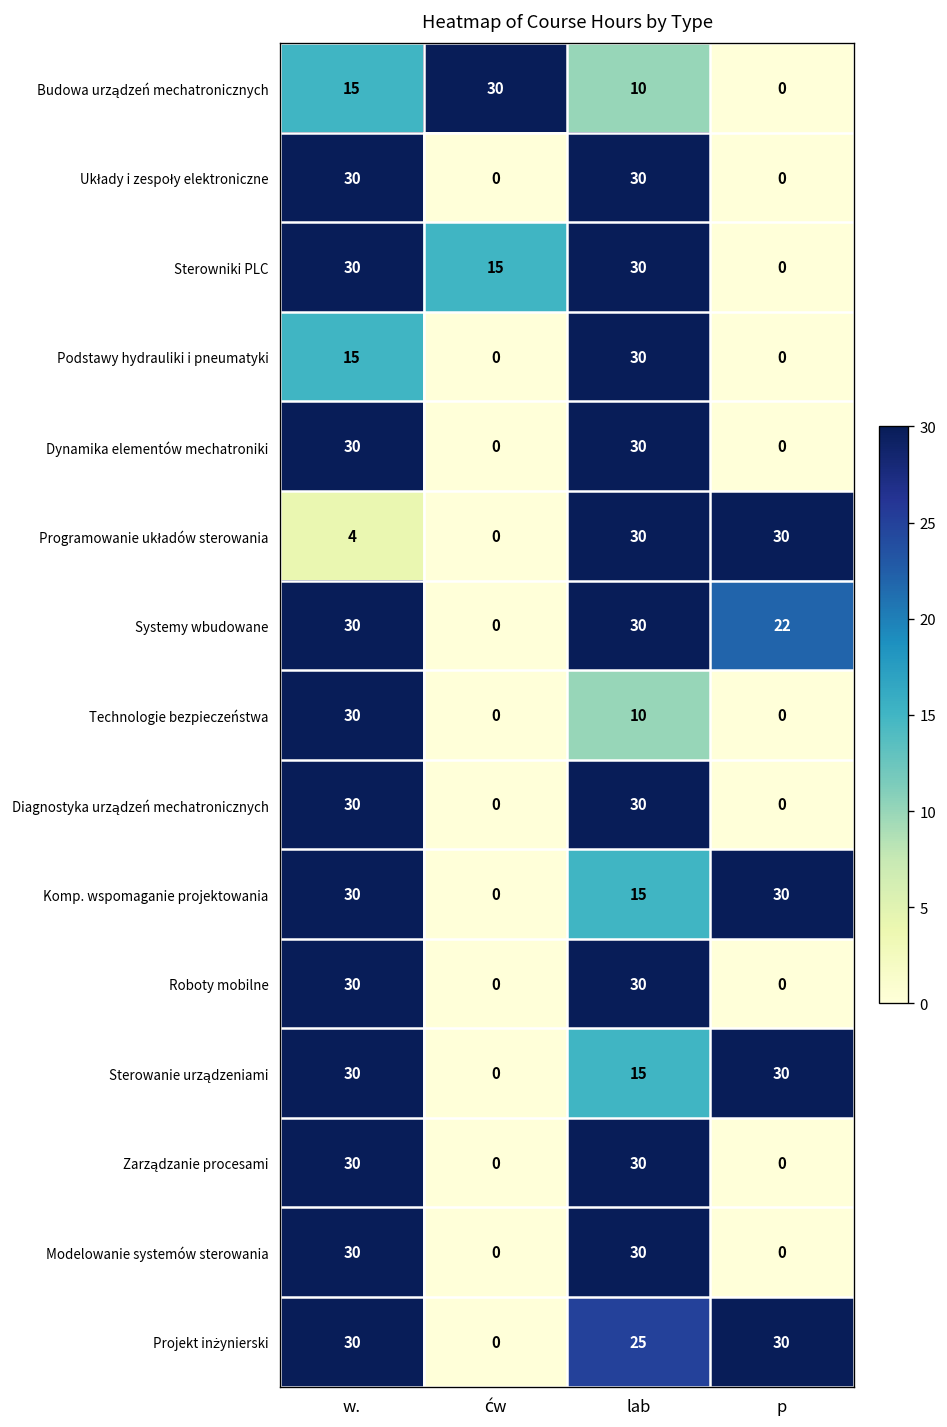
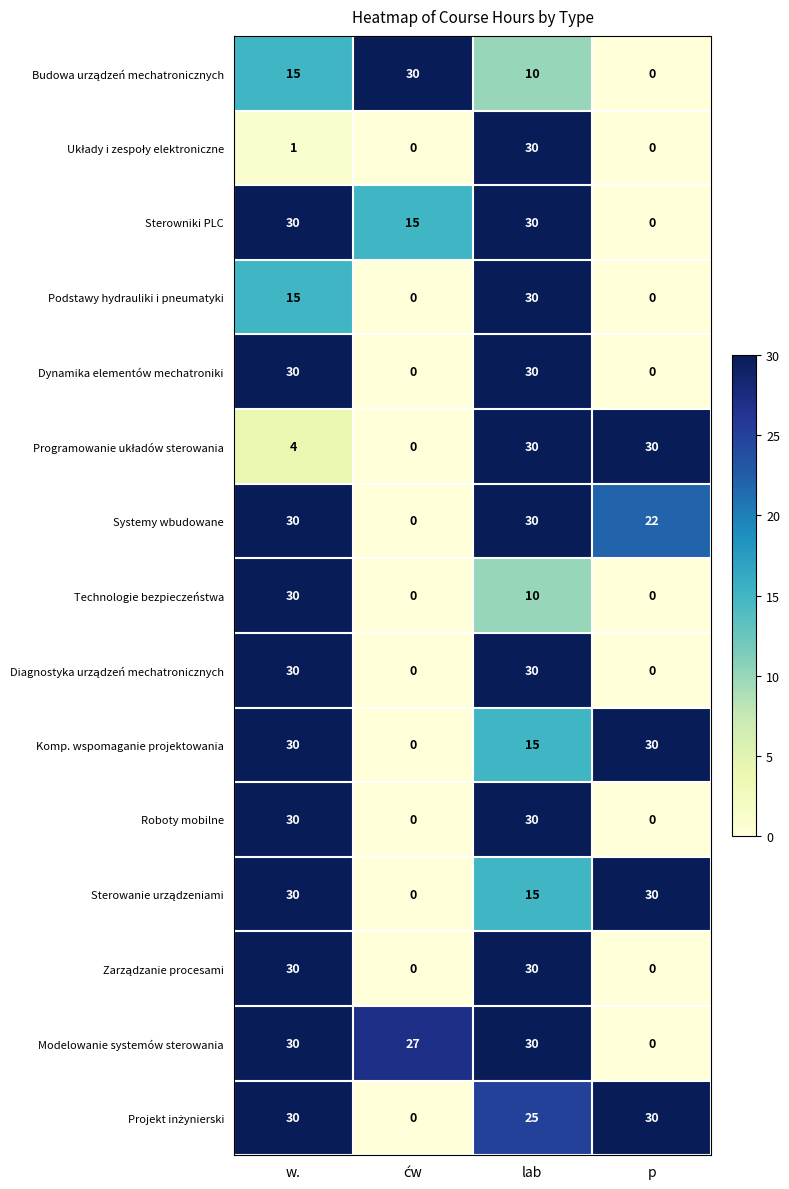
Układy i zespoły elektroniczne, w.: 30 -> 1
Modelowanie systemów sterowania, ćw: 0 -> 27
